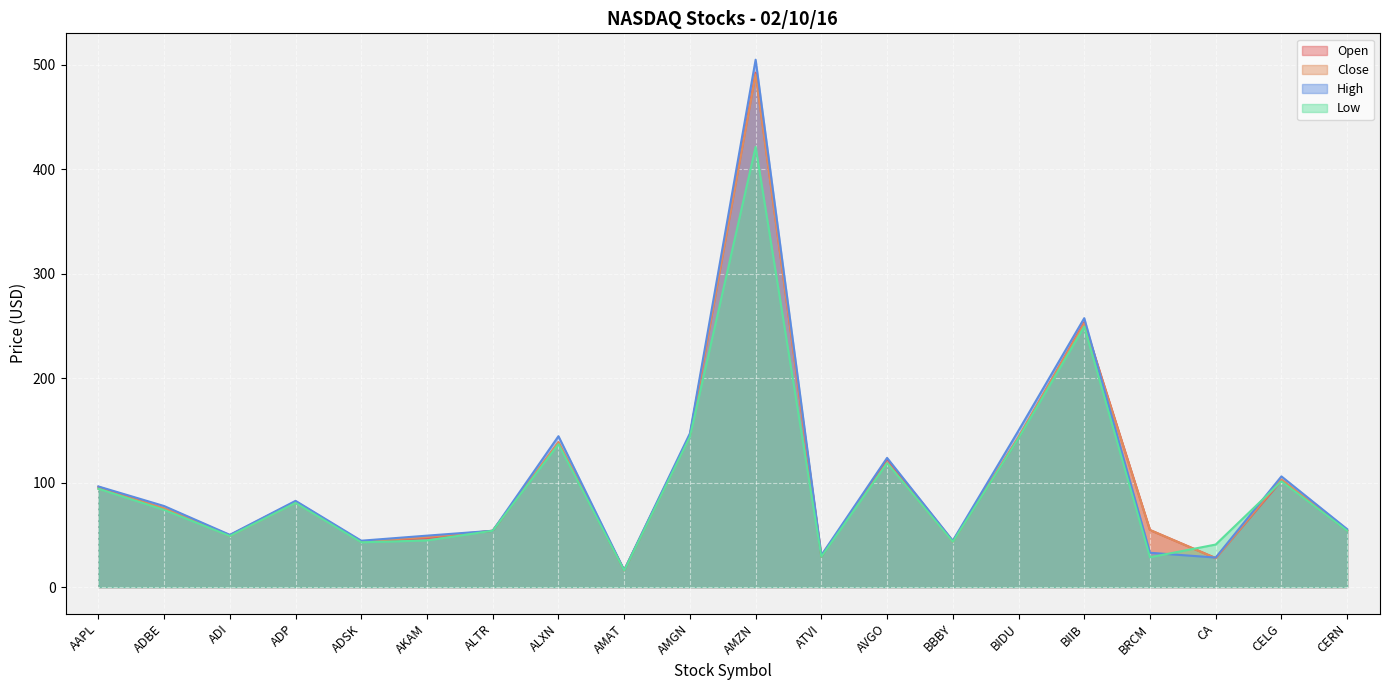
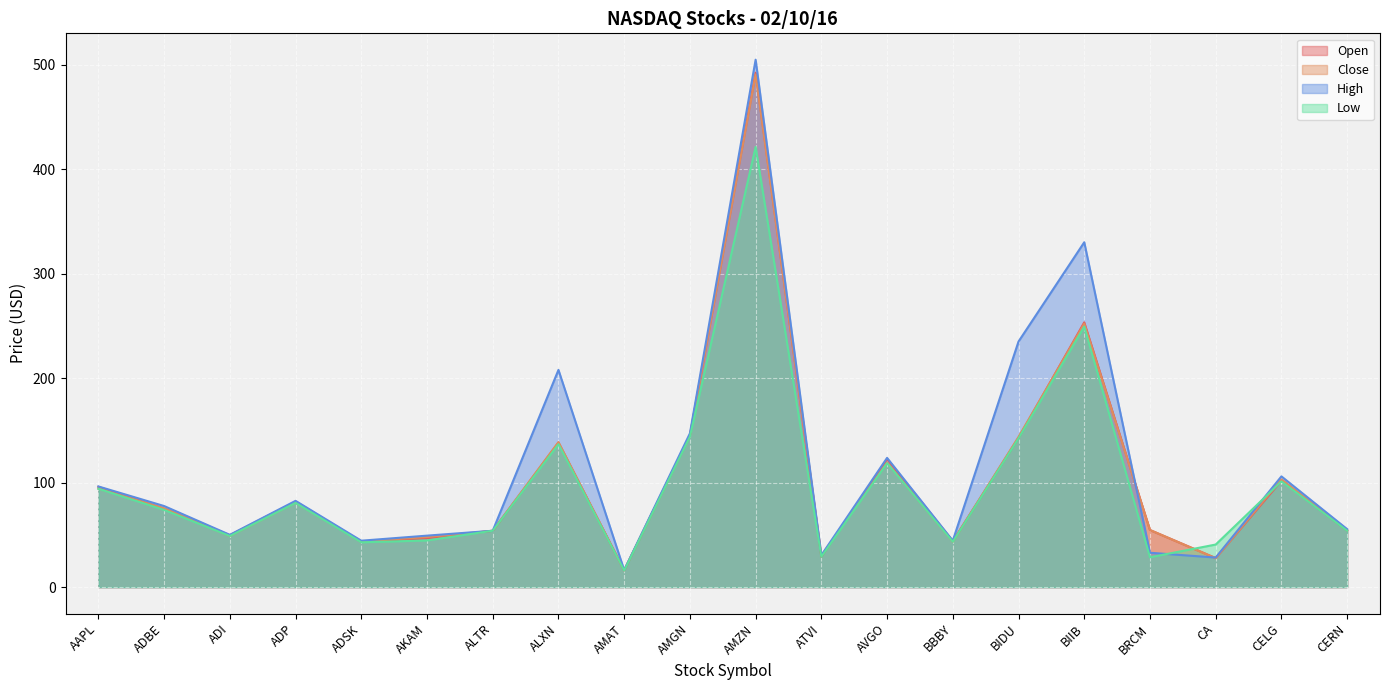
High, ALXN: 144 -> 208
High, BIDU: 150 -> 235
High, BIIB: 257 -> 330
